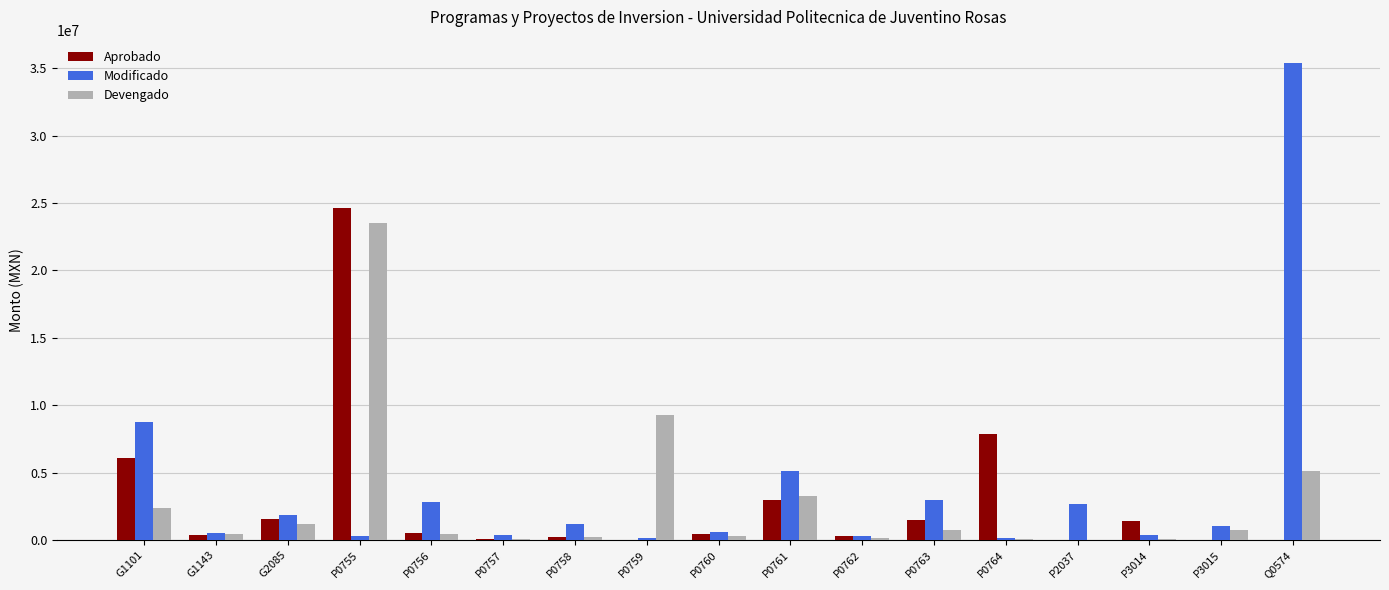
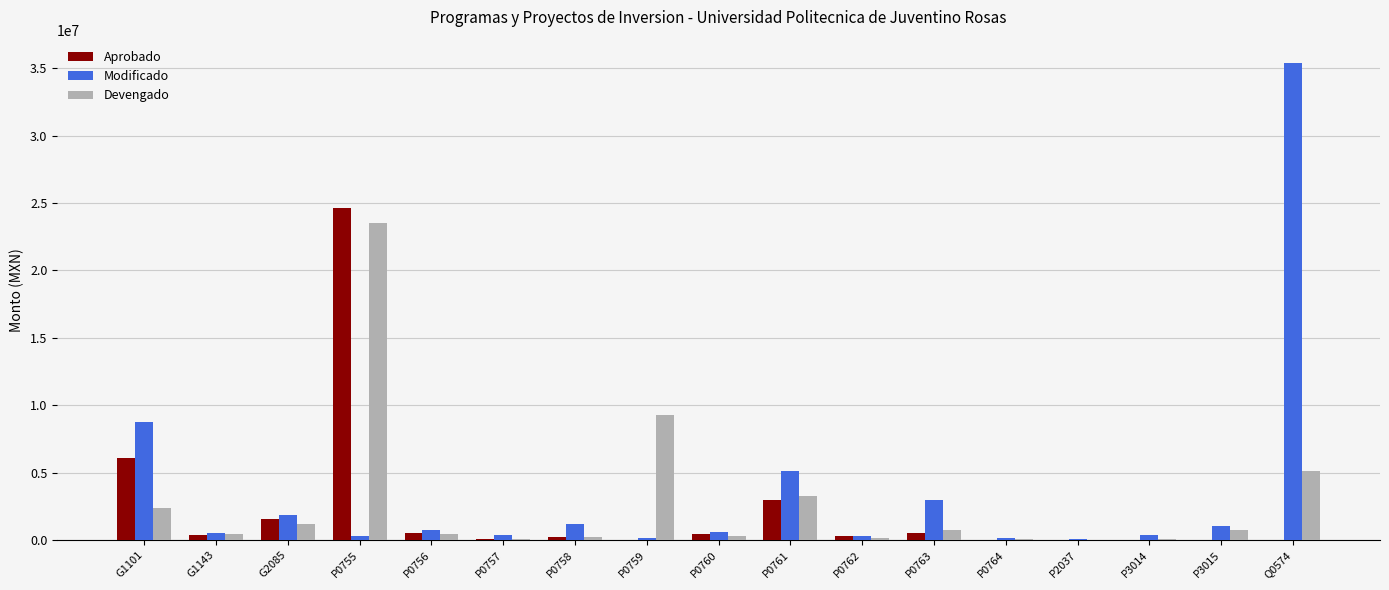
Modificado, P0756: 2800000 -> 800000
Aprobado, P0763: 1500000 -> 500000
Aprobado, P0764: 7900000 -> 0
Modificado, P2037: 2700000 -> 100000
Aprobado, P3014: 1400000 -> 0
